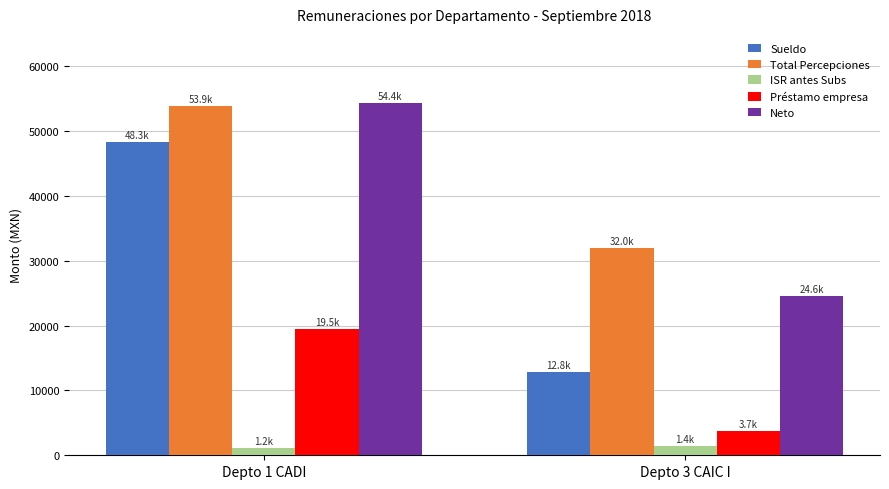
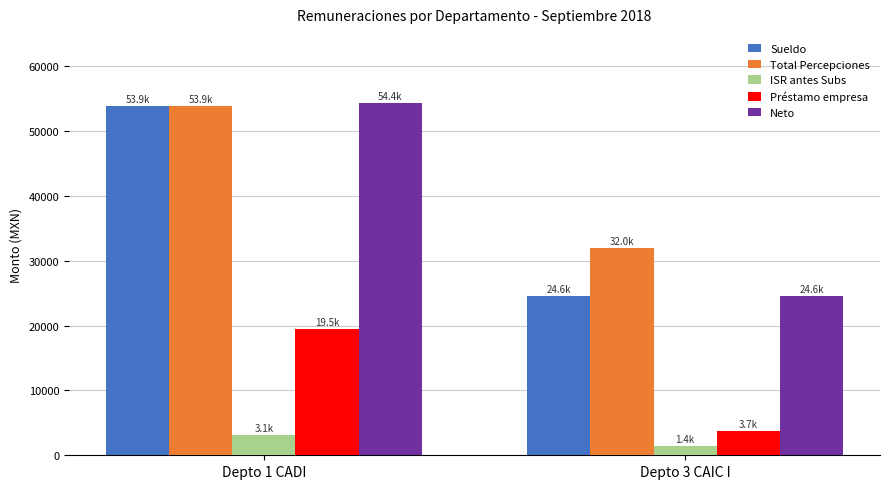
Sueldo, Depto 1 CADI: 48.3k -> 53.9k
ISR antes Subs, Depto 1 CADI: 1.2k -> 3.1k
Sueldo, Depto 3 CAIC I: 12.8k -> 24.6k
